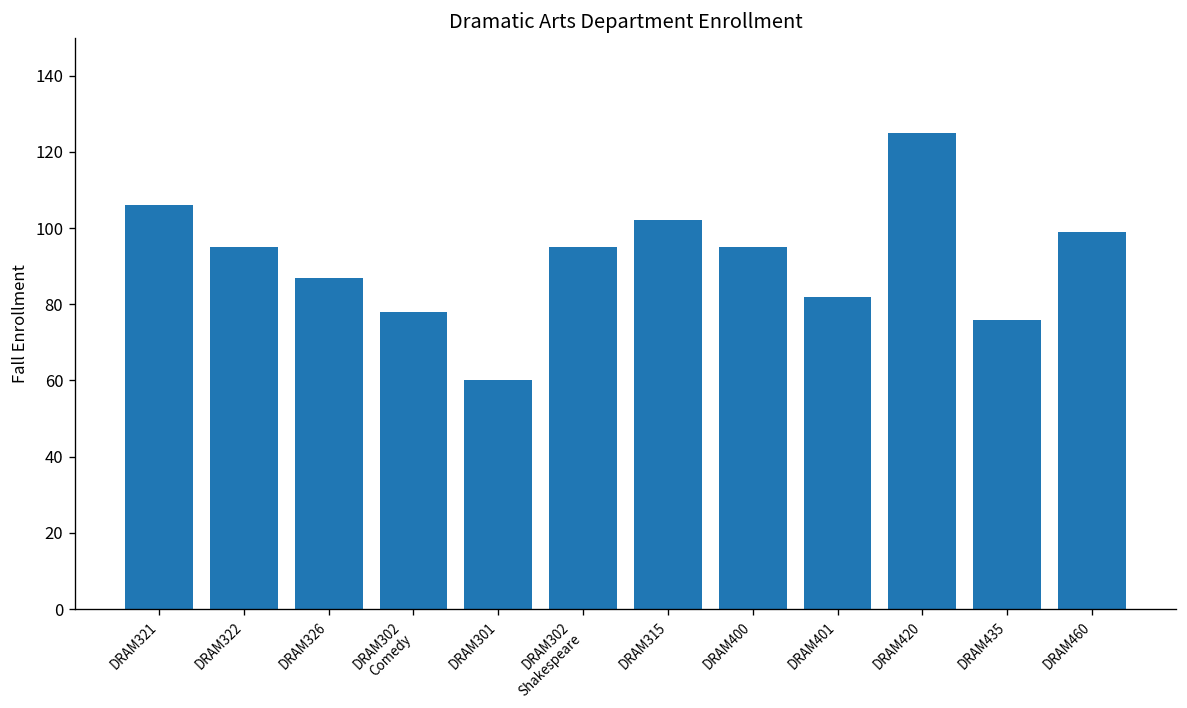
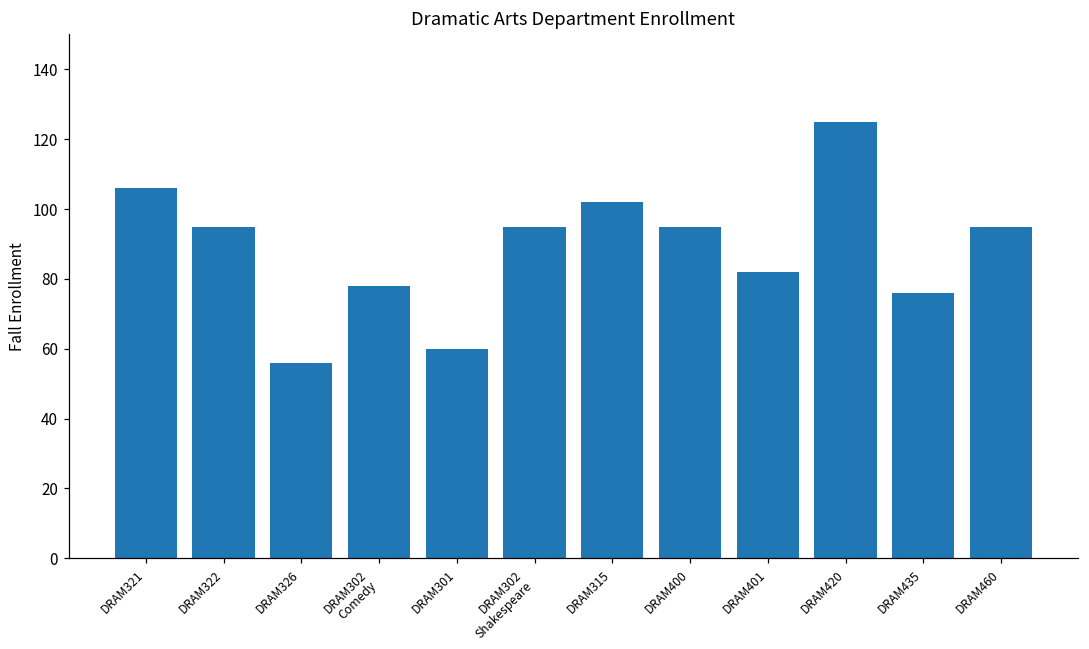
DRAM326: 87 -> 56
DRAM460: 99 -> 95
